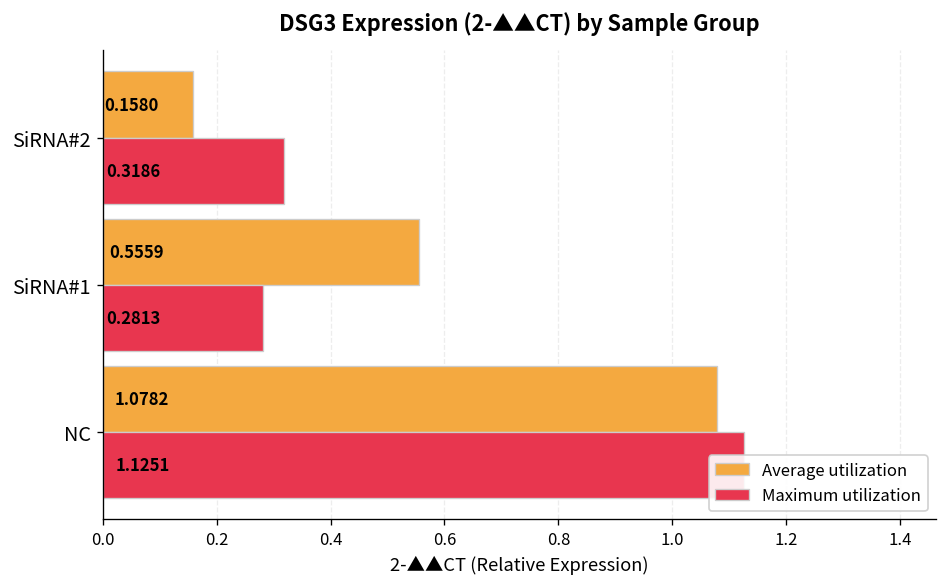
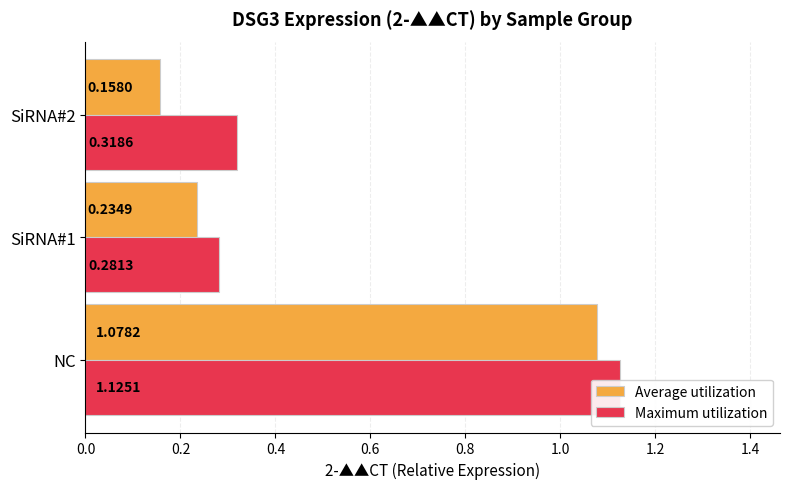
Average utilization, SiRNA#1: 0.5559 -> 0.2349
